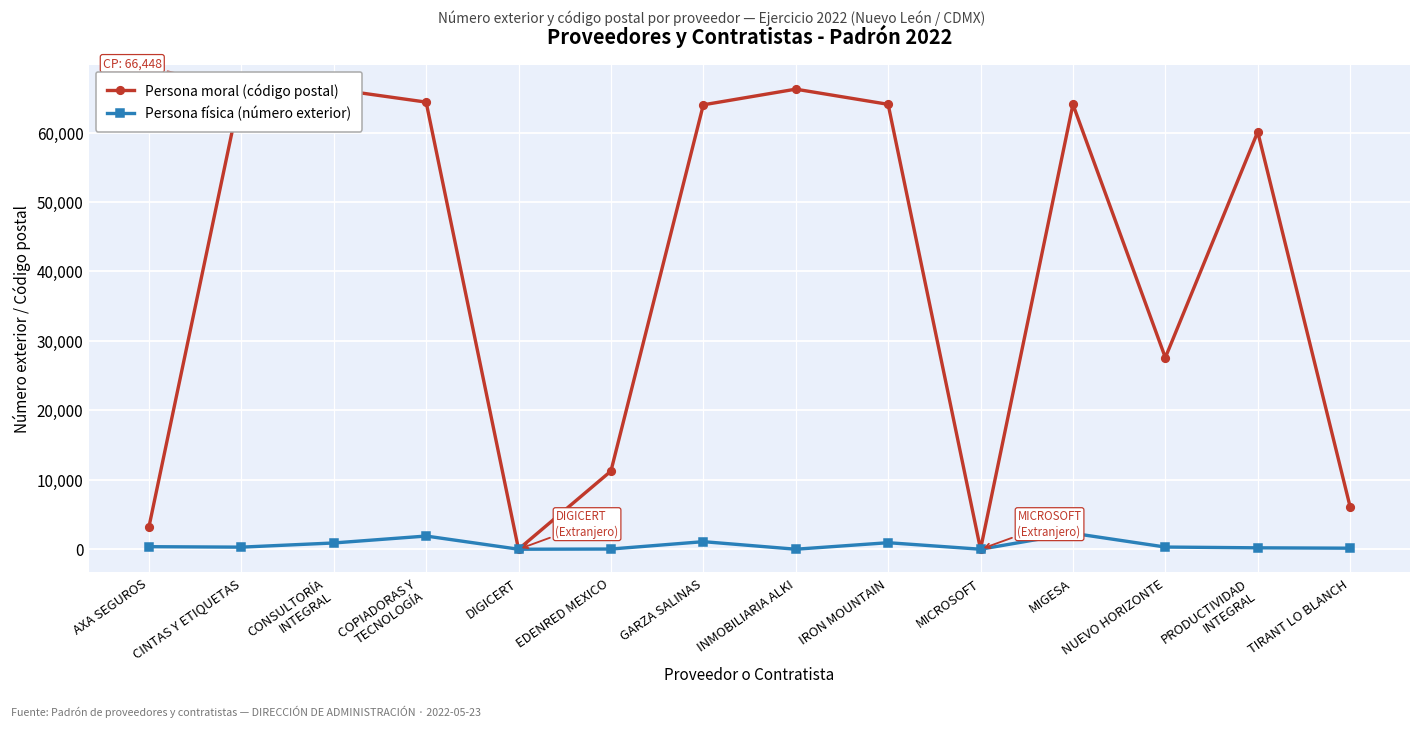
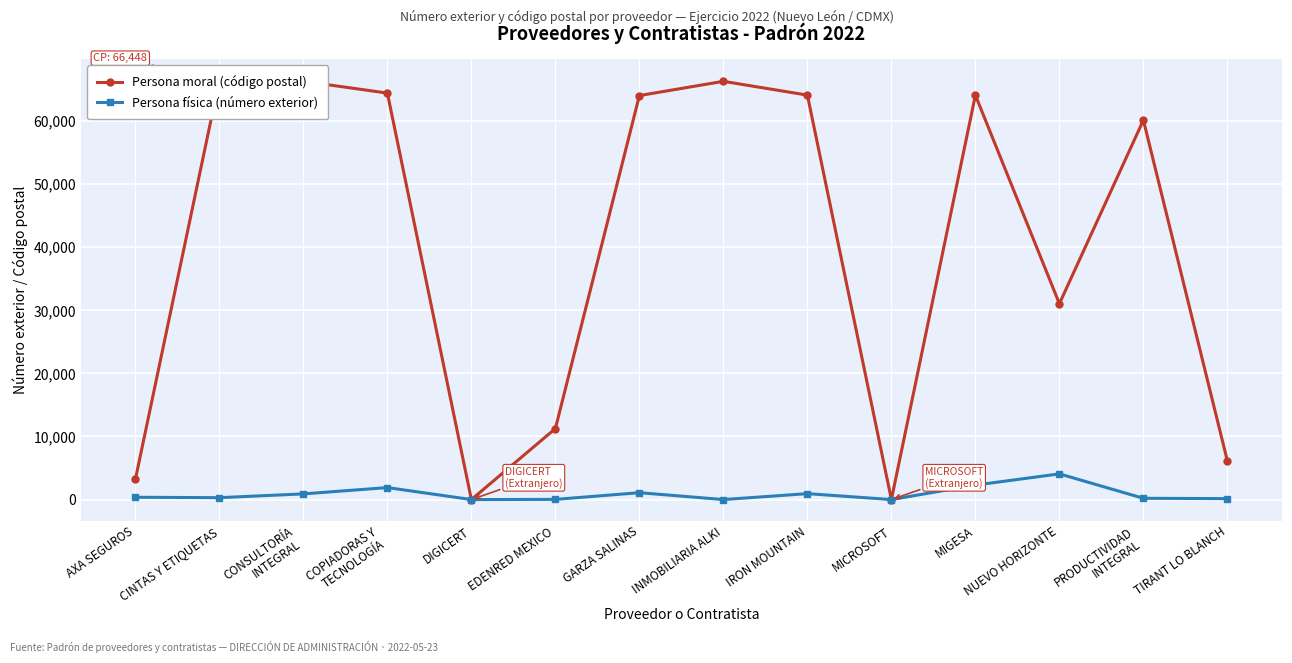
Persona moral (código postal), NUEVO HORIZONTE: 28,000 -> 31,000
Persona física (número exterior), NUEVO HORIZONTE: 0 -> 4,000
